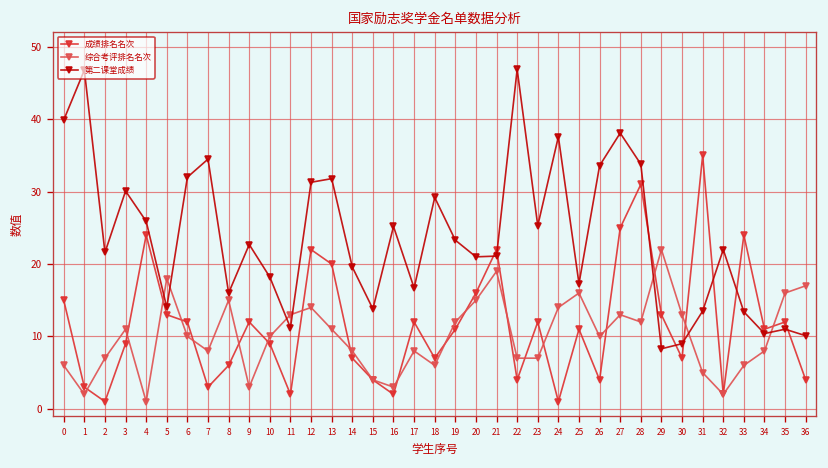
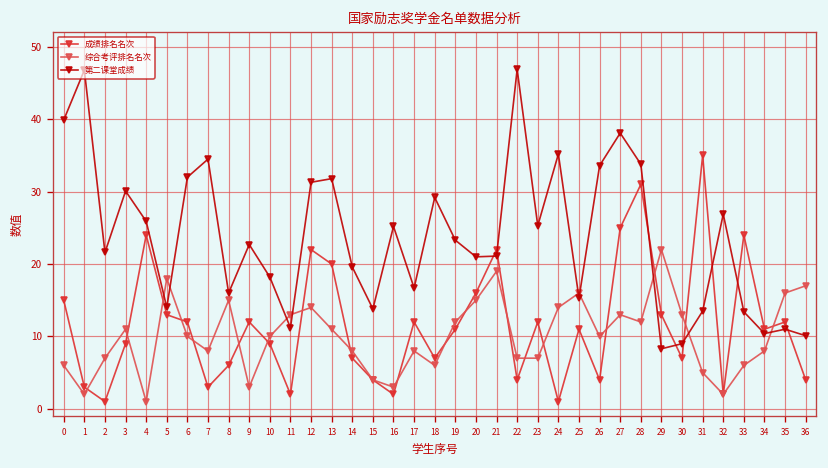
第二课堂成绩, 24: 38 -> 35
第二课堂成绩, 25: 17 -> 15
第二课堂成绩, 32: 22 -> 27
